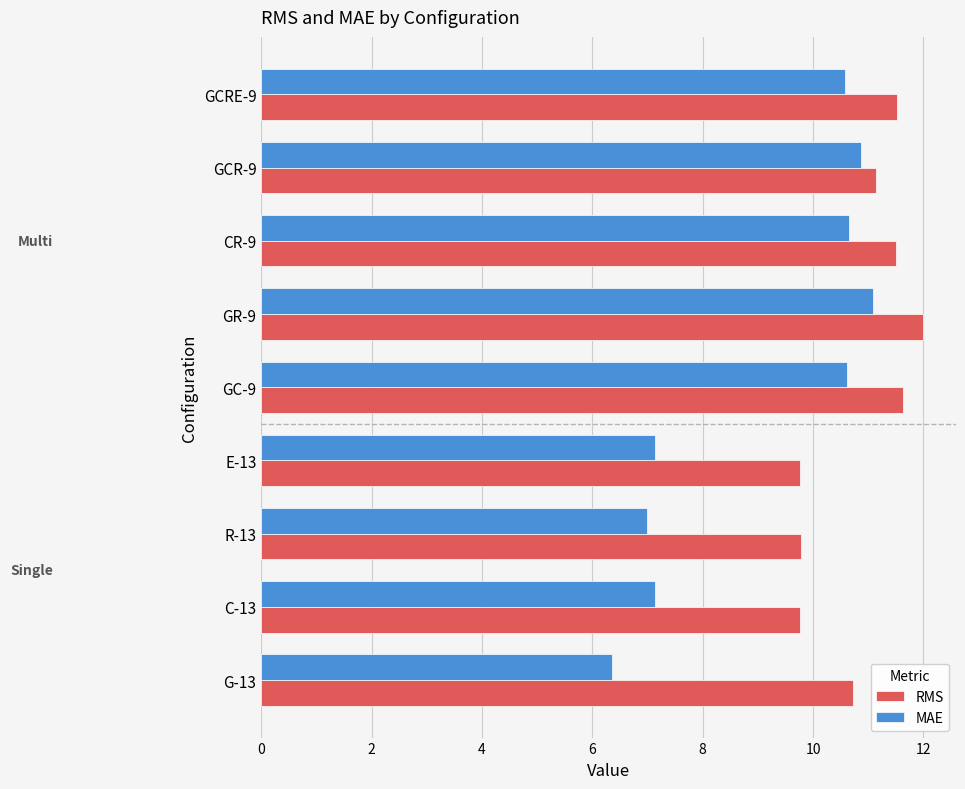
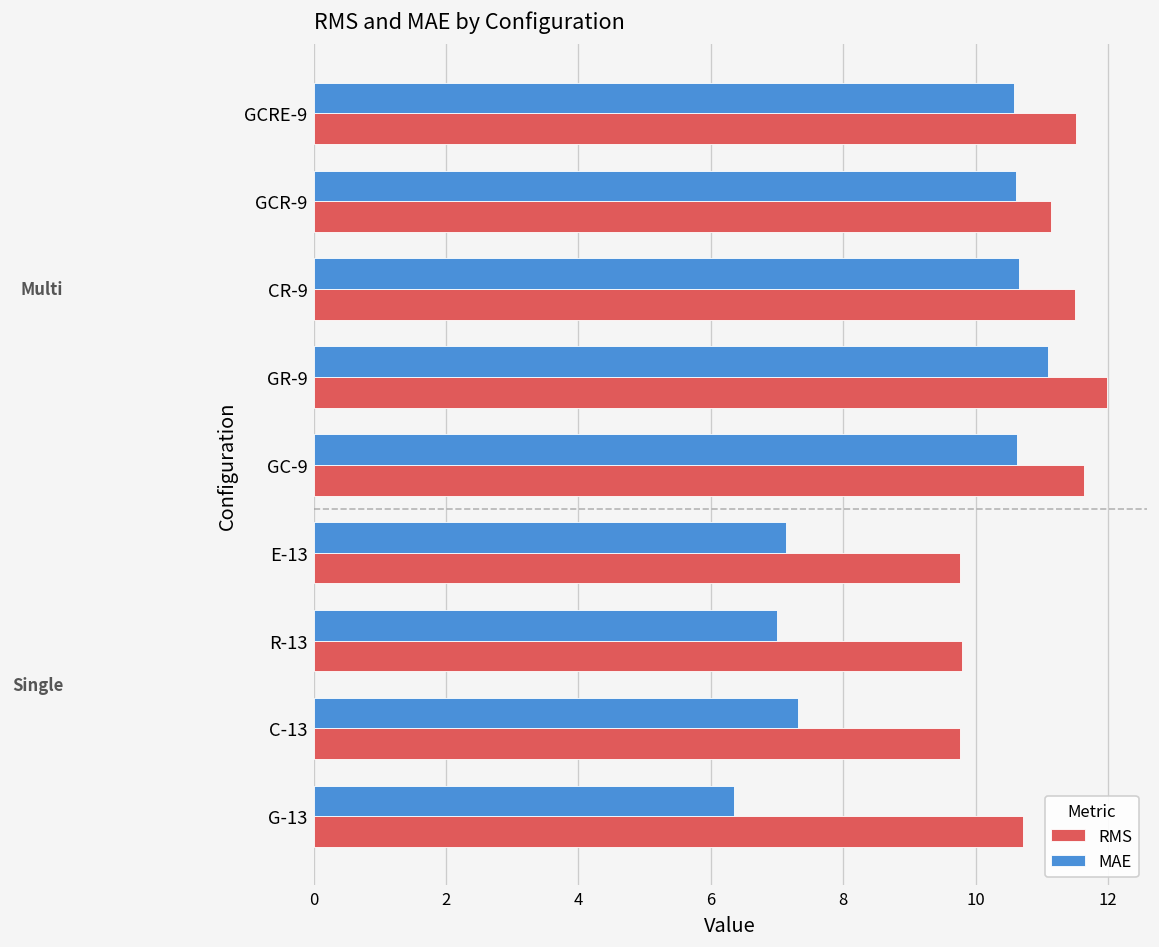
MAE, GCR-9: 10.9 -> 10.6
MAE, C-13: 7.1 -> 7.3
